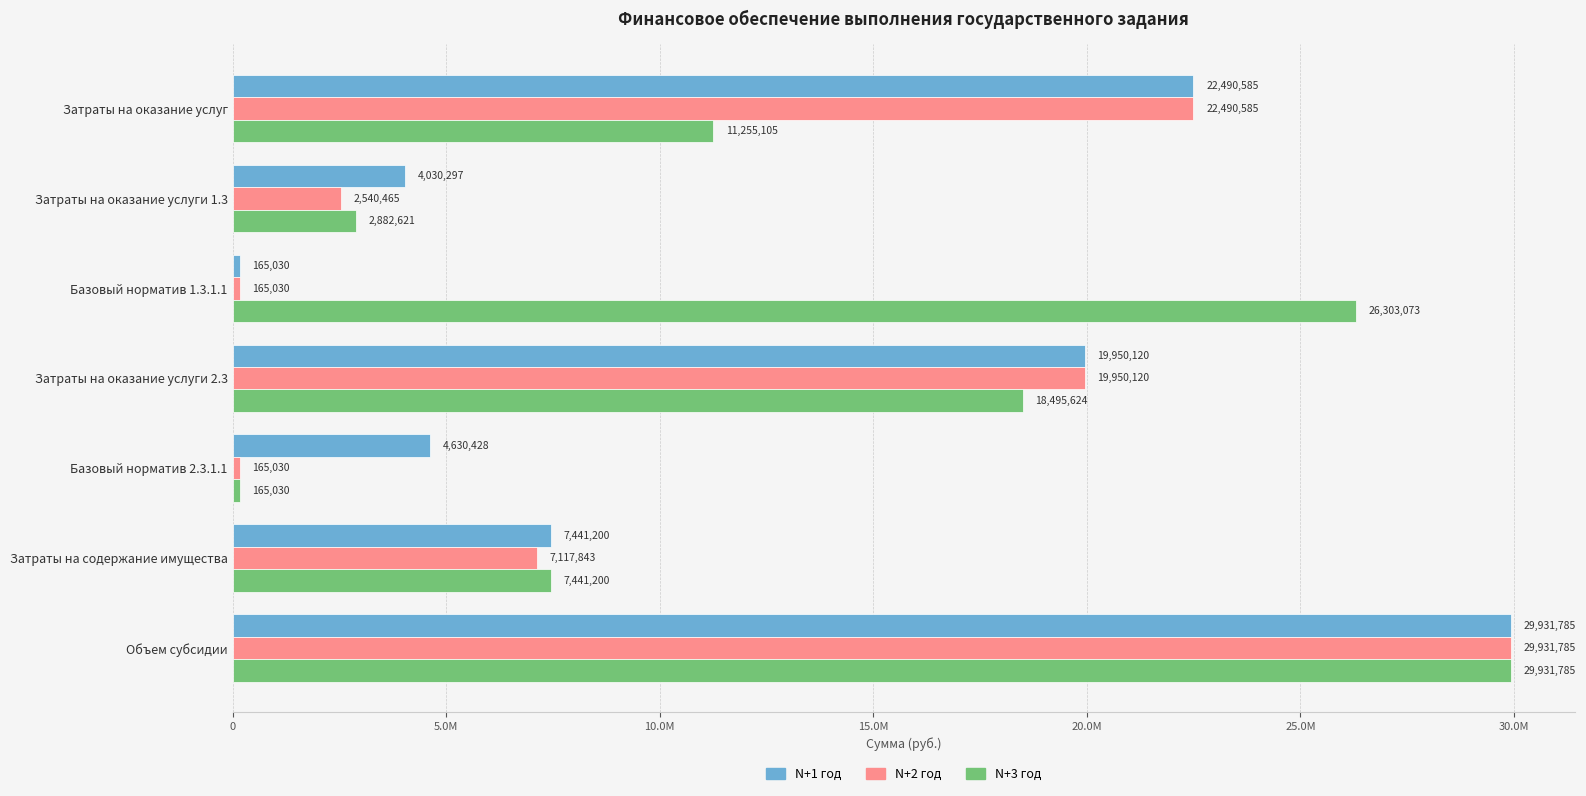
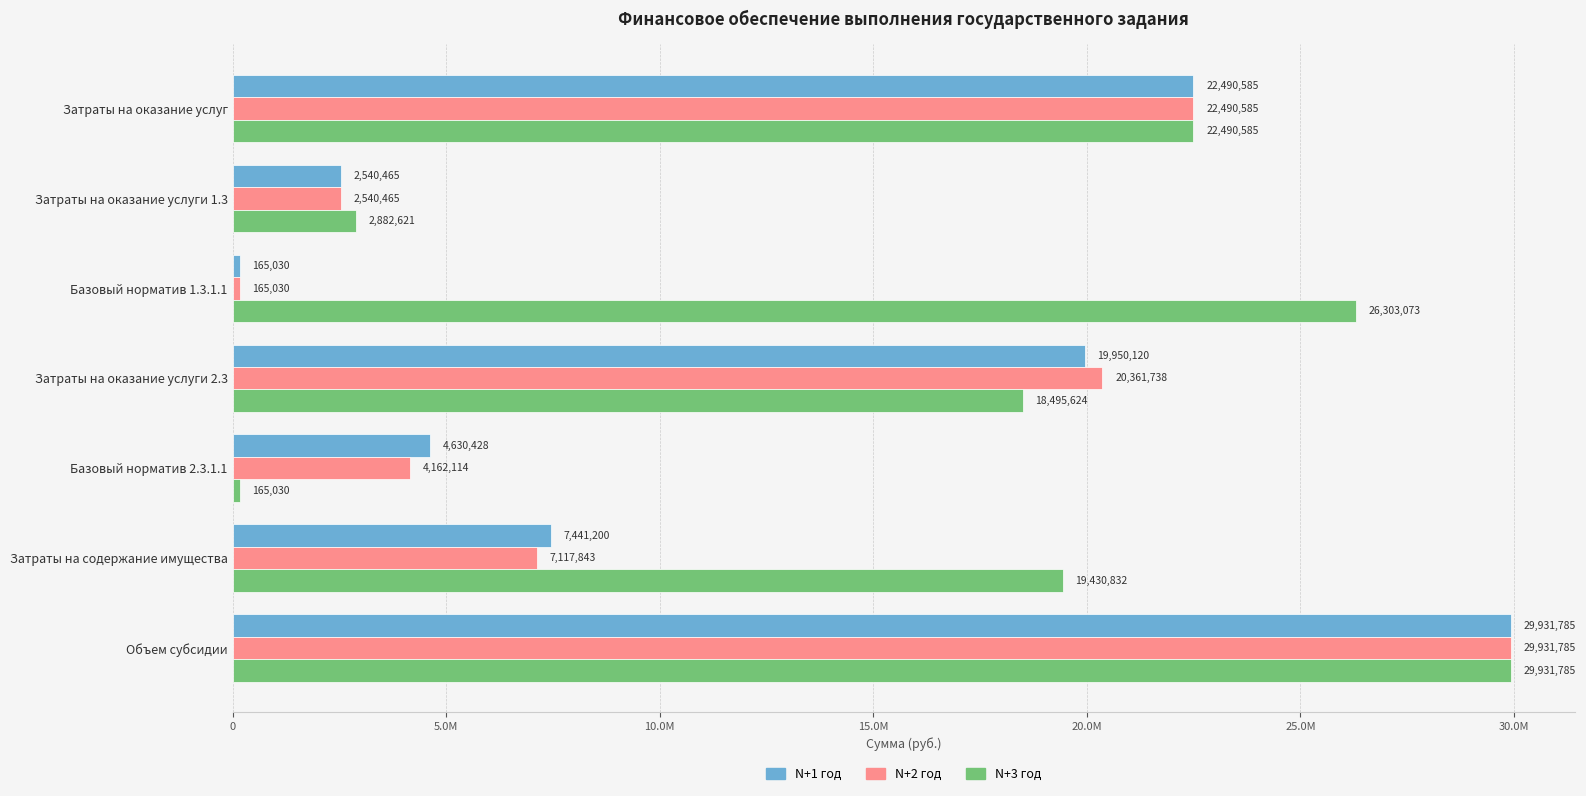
N+3 год, Затраты на оказание услуг: 11,255,105 -> 22,490,585
N+1 год, Затраты на оказание услуги 1.3: 4,030,297 -> 2,540,465
N+2 год, Затраты на оказание услуги 2.3: 19,950,120 -> 20,361,738
N+2 год, Базовый норматив 2.3.1.1: 165,030 -> 4,162,114
N+3 год, Затраты на содержание имущества: 7,441,200 -> 19,430,832
